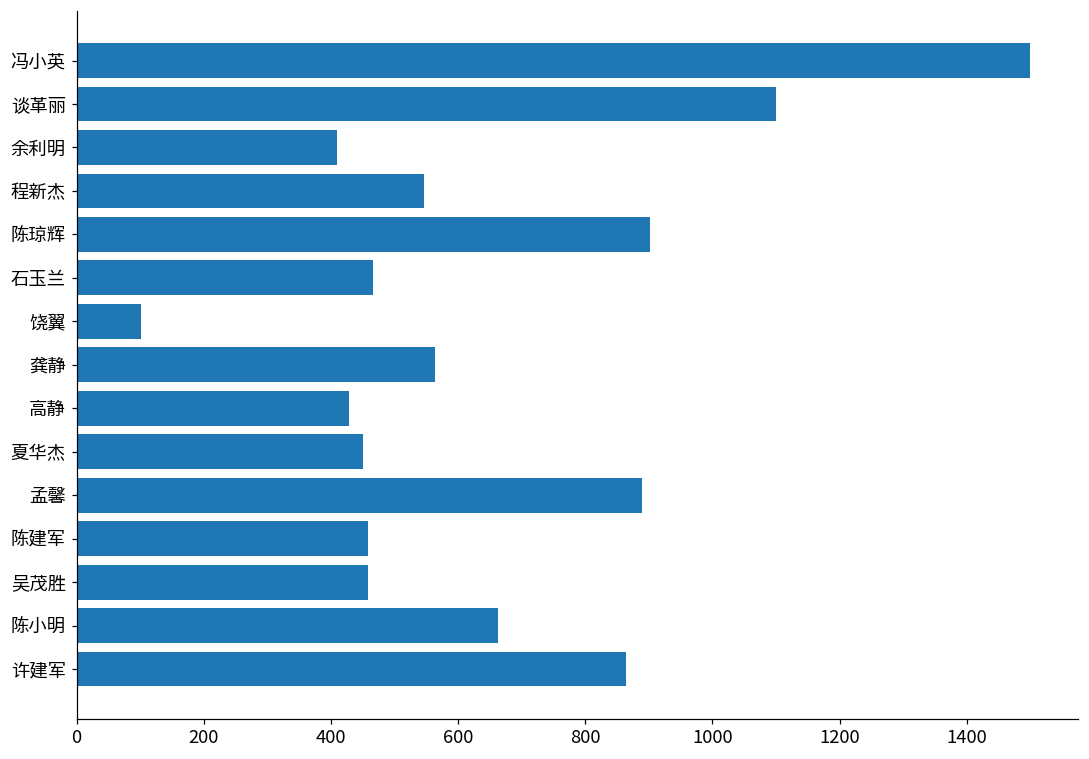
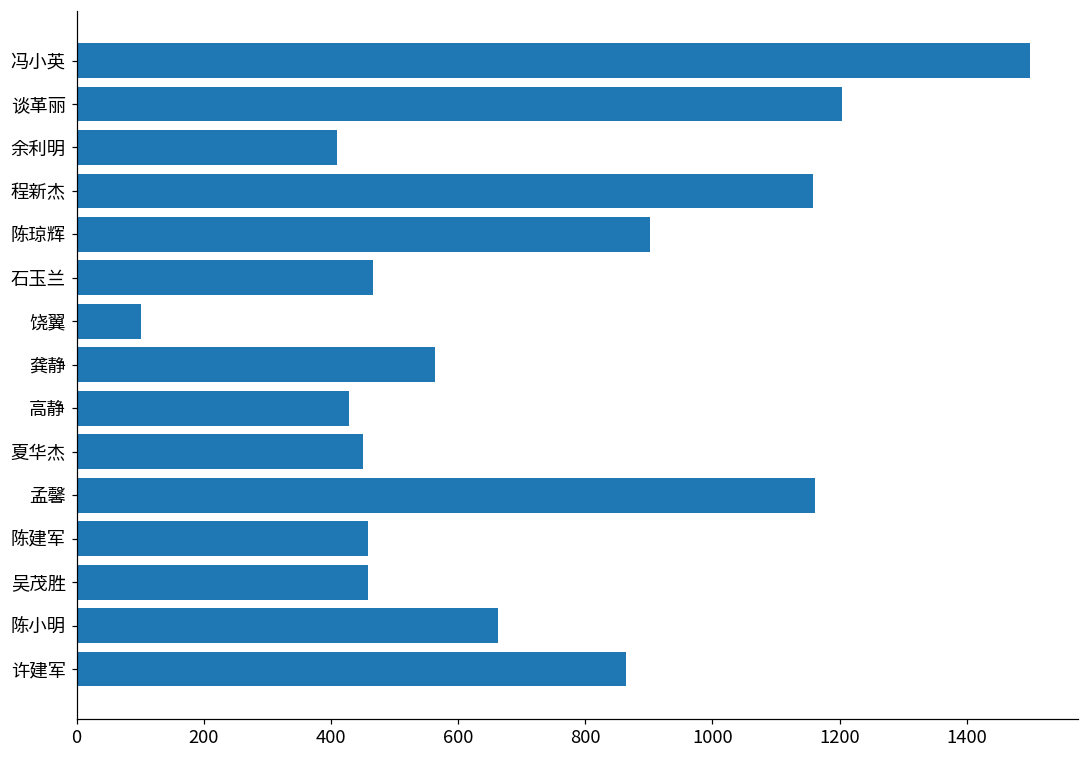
谈革丽: 1100 -> 1200
程新杰: 550 -> 1160
孟馨: 890 -> 1160
